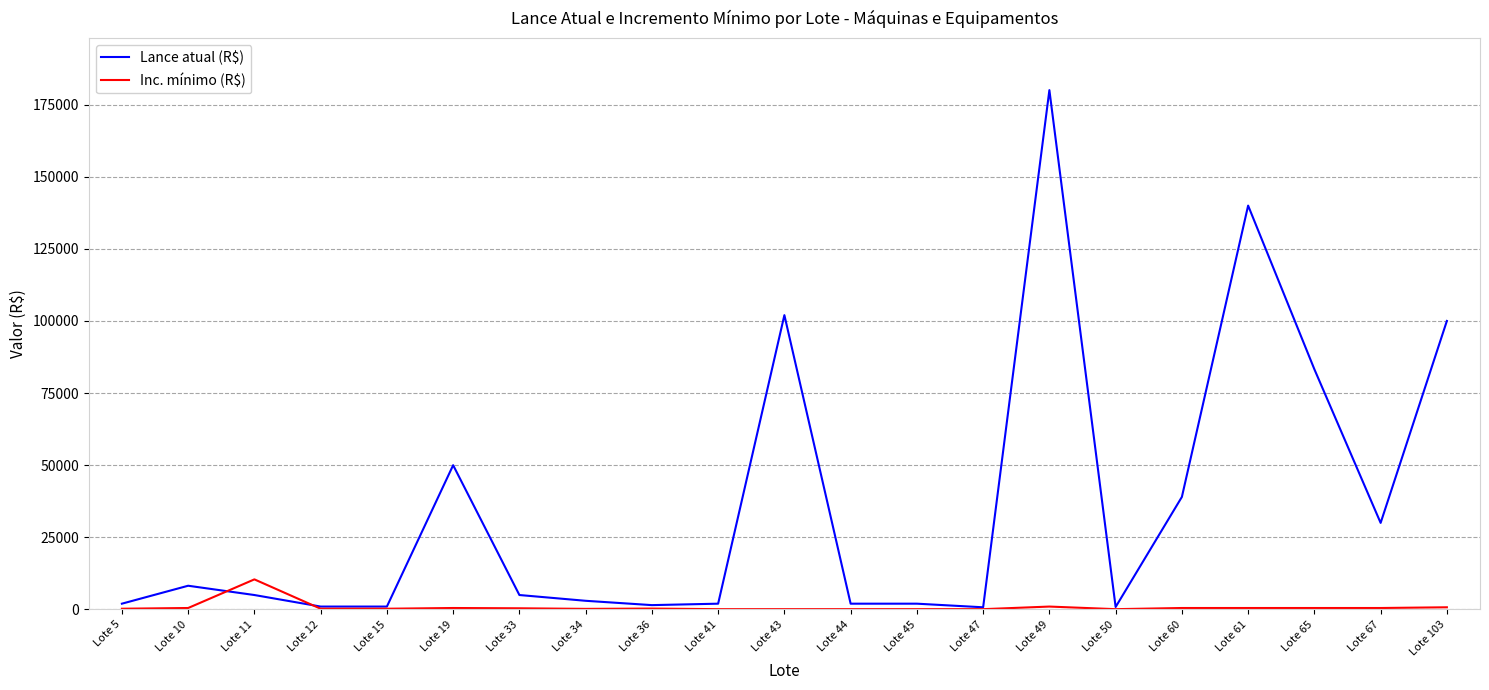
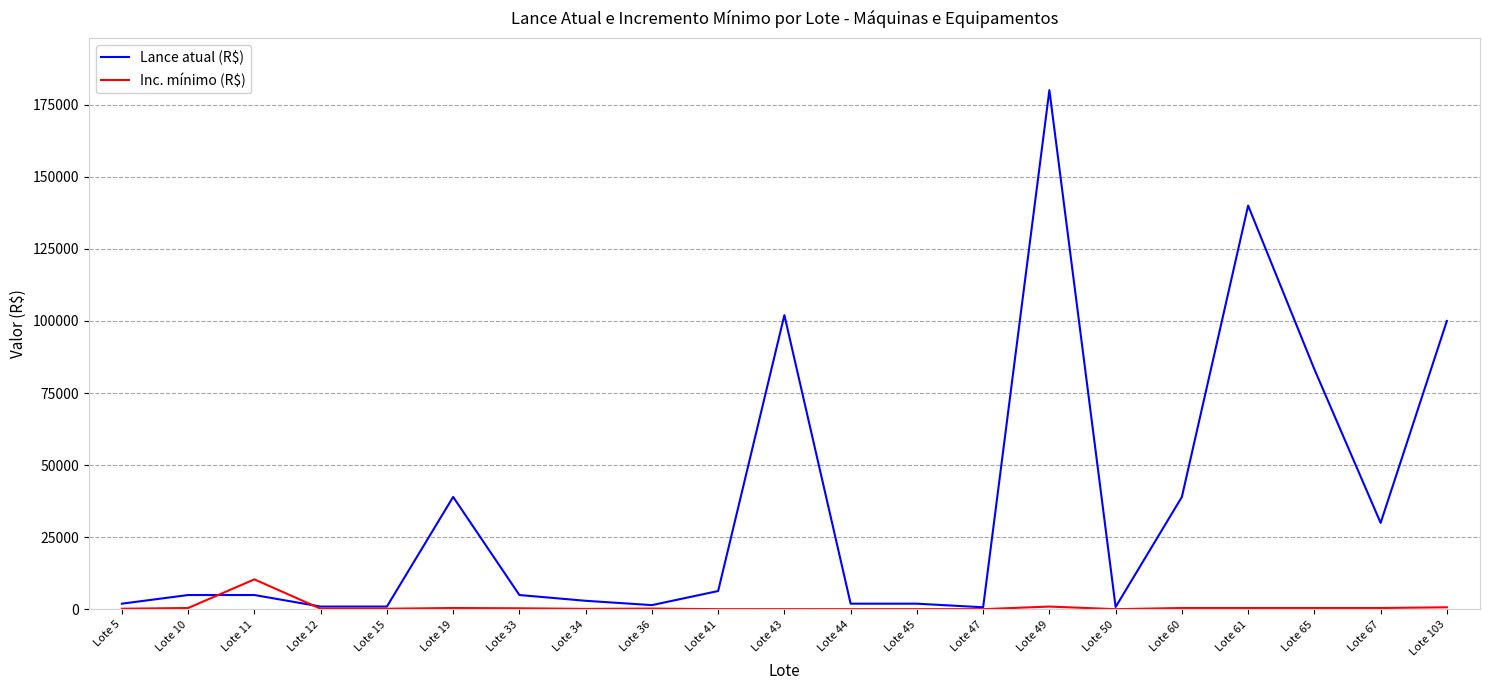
Lance atual (R$), Lote 10: 8000 -> 5000
Lance atual (R$), Lote 19: 50000 -> 39000
Lance atual (R$), Lote 41: 2000 -> 6000
